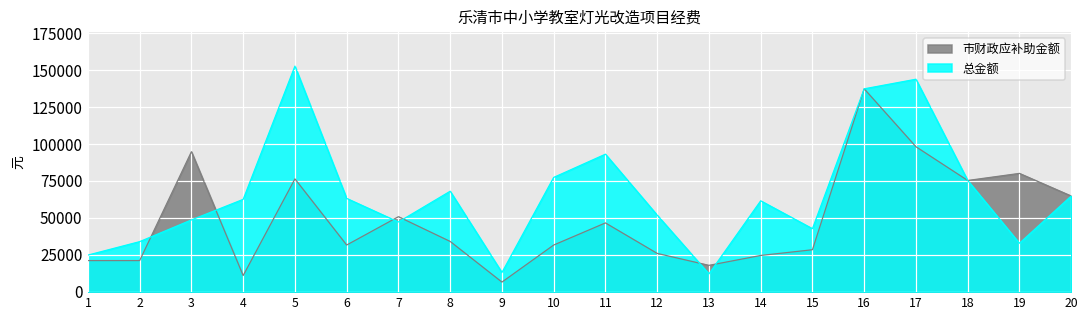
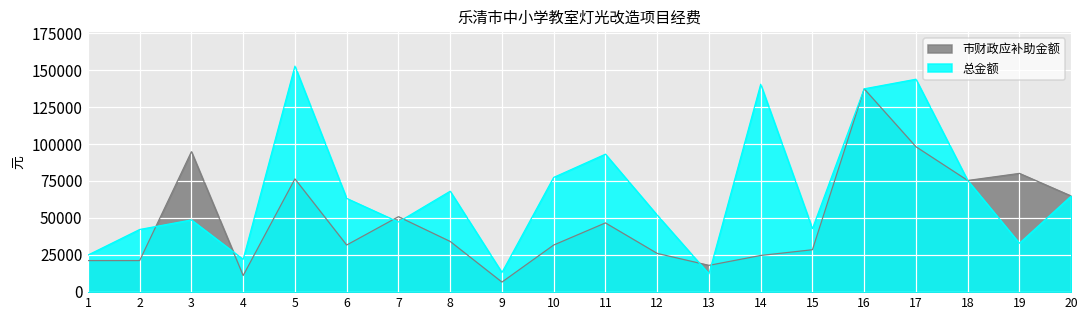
总金额, 2: 34000 -> 42000
总金额, 4: 63000 -> 22000
总金额, 14: 62000 -> 141000
